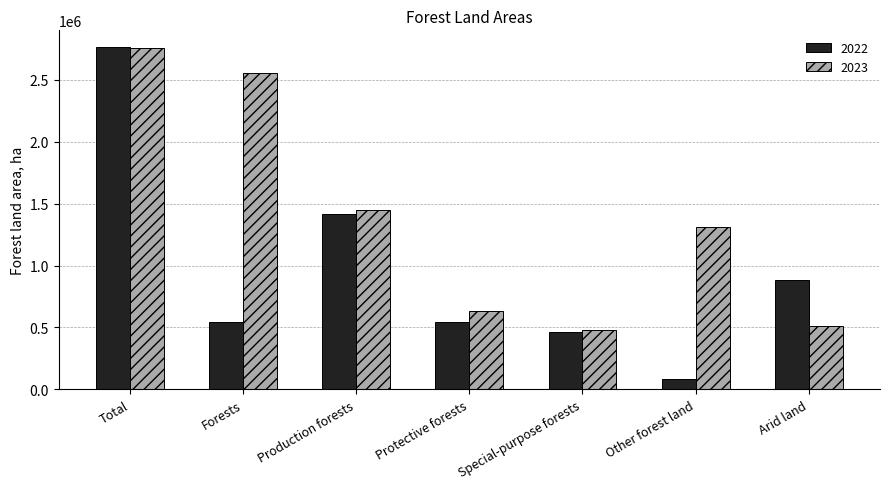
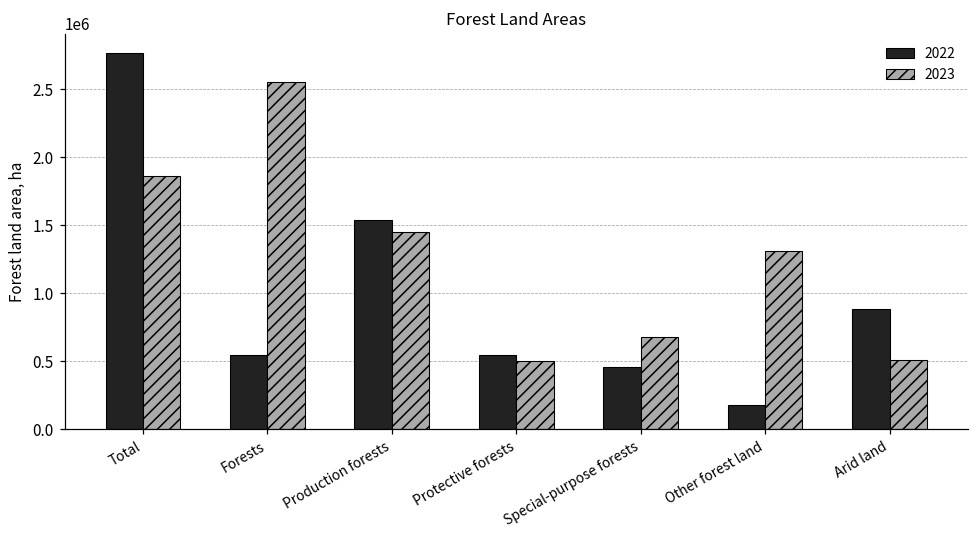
2023, Total: 2760000 -> 1860000
2022, Production forests: 1420000 -> 1540000
2023, Protective forests: 630000 -> 500000
2023, Special-purpose forests: 480000 -> 680000
2022, Other forest land: 80000 -> 180000
